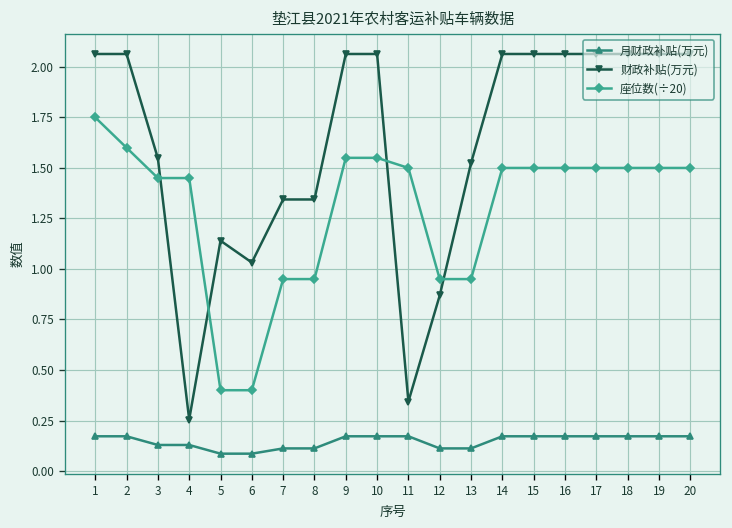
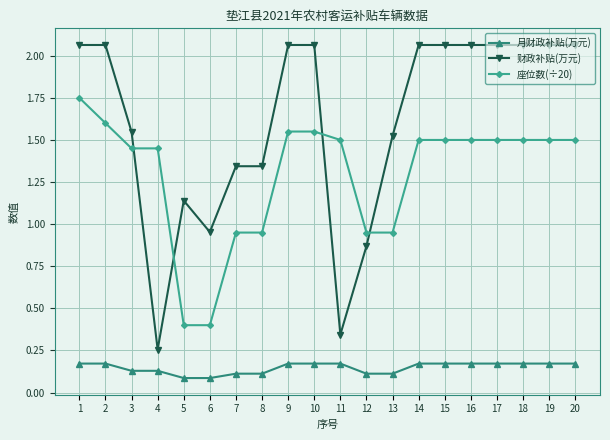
财政补贴(万元), 6: 1.03 -> 0.95
